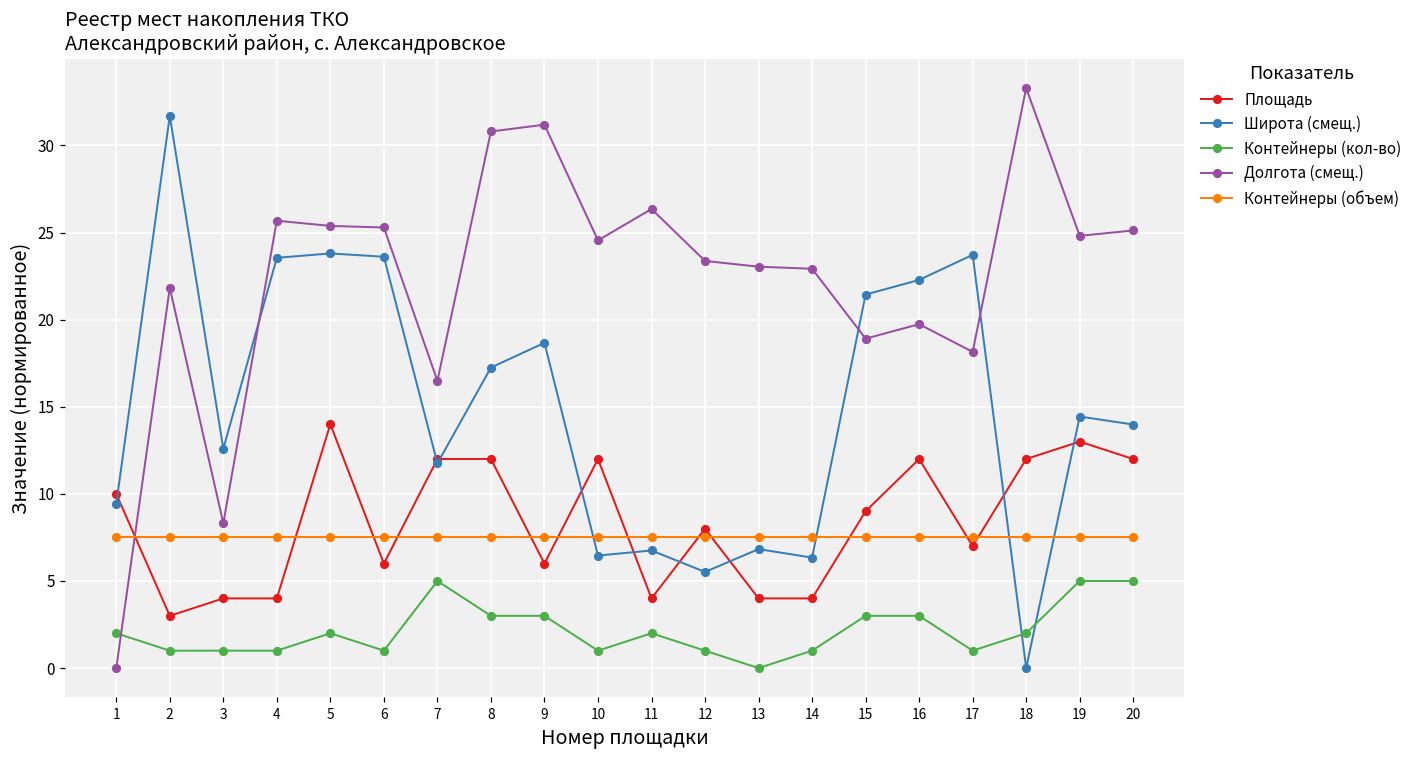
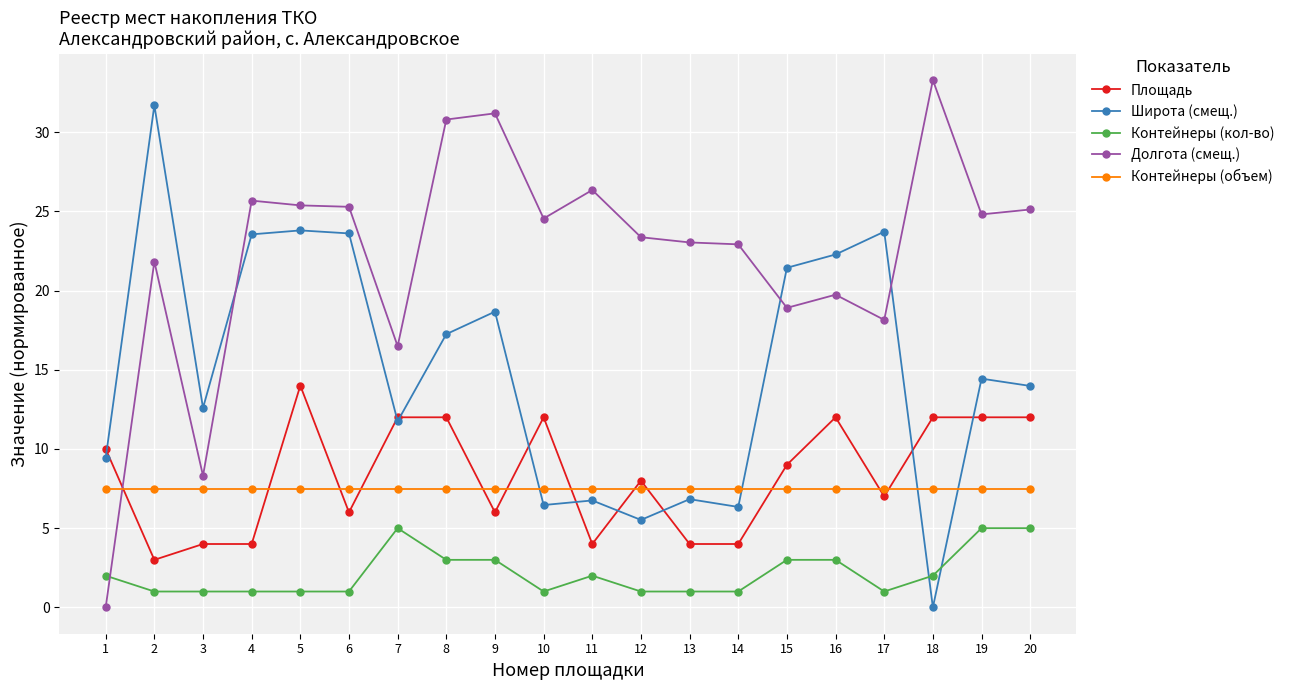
Контейнеры (кол-во), 5: 2 -> 1
Контейнеры (кол-во), 13: 0 -> 1
Площадь, 19: 13 -> 12
